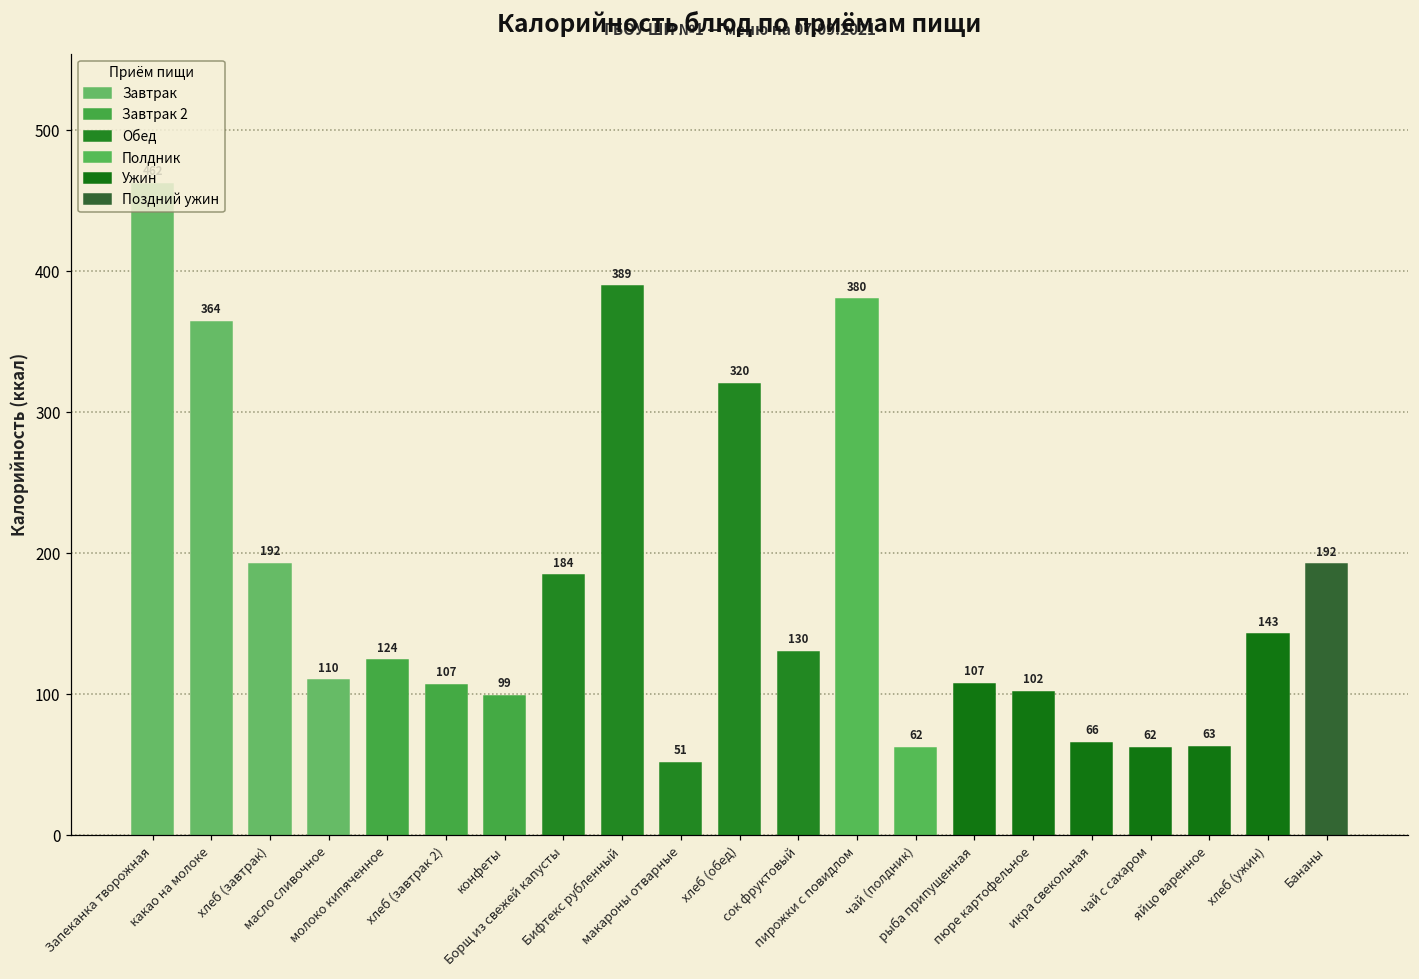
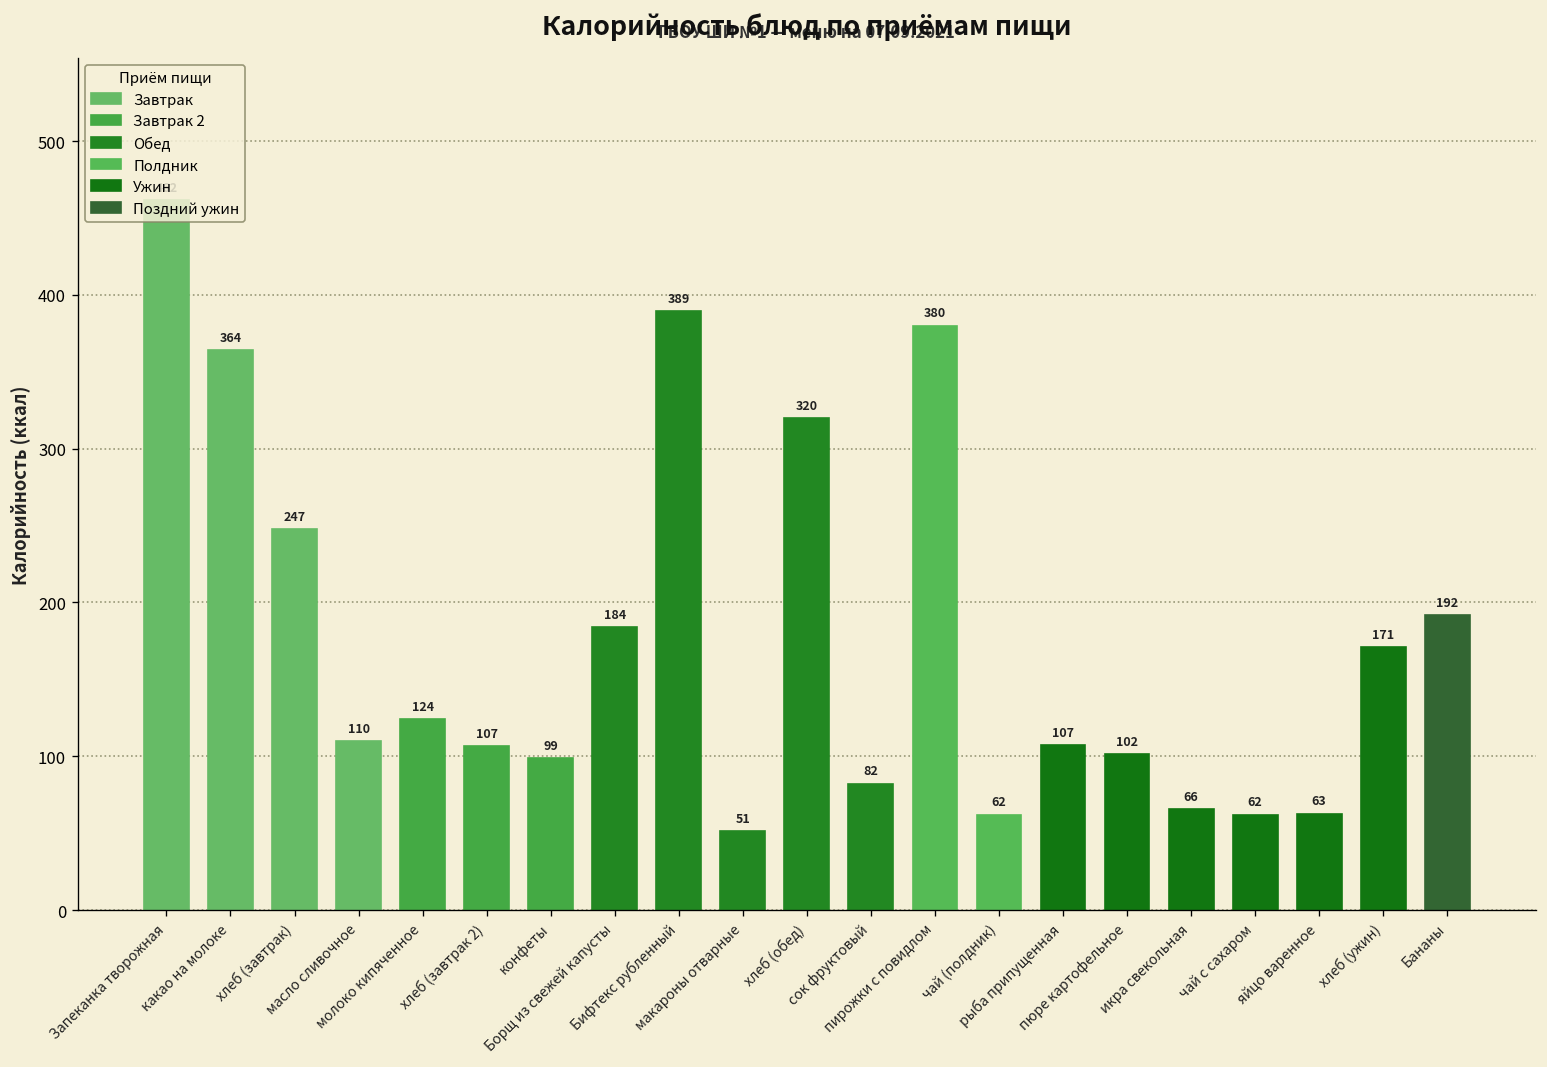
хлеб (завтрак): 192 -> 247
сок фруктовый: 130 -> 82
хлеб (ужин): 143 -> 171
